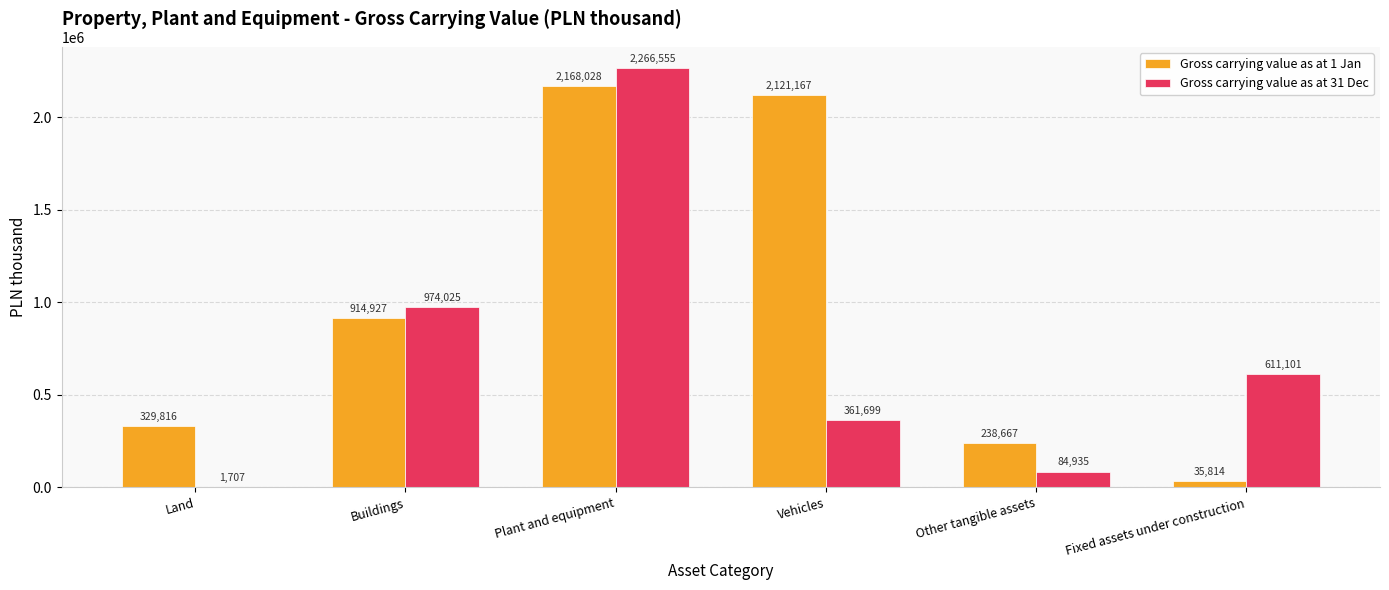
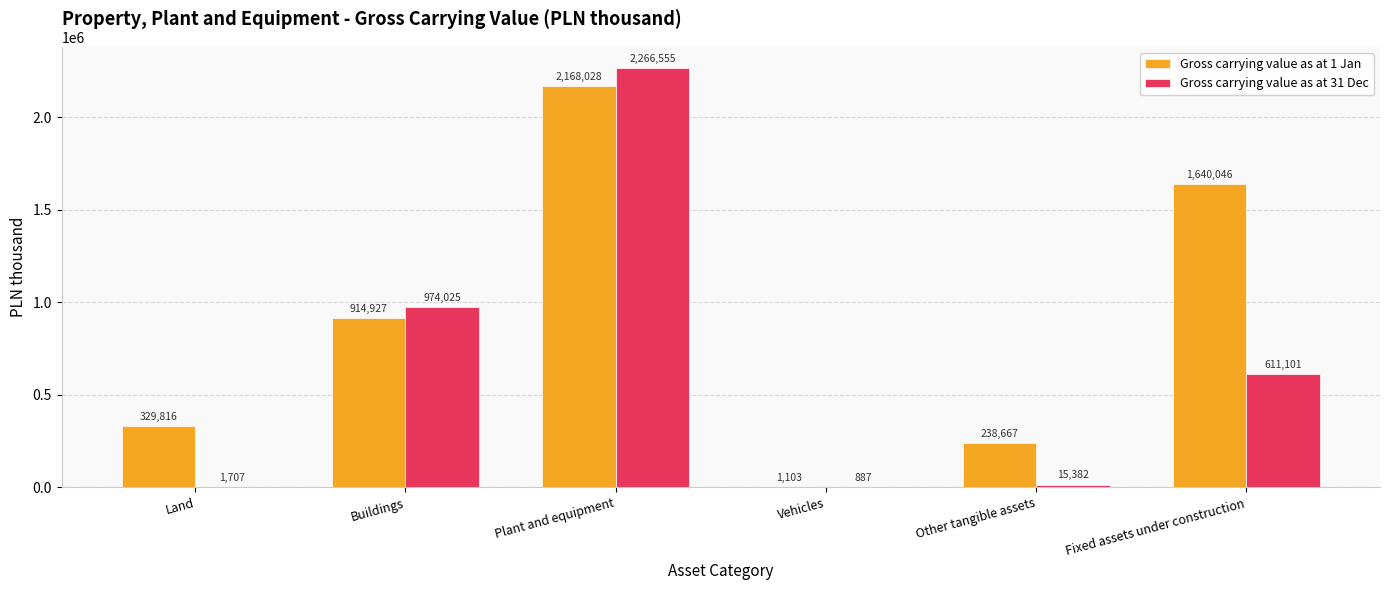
Gross carrying value as at 1 Jan, Vehicles: 2,121,167 -> 1,103
Gross carrying value as at 31 Dec, Vehicles: 361,699 -> 887
Gross carrying value as at 31 Dec, Other tangible assets: 84,935 -> 15,382
Gross carrying value as at 1 Jan, Fixed assets under construction: 35,814 -> 1,640,046
